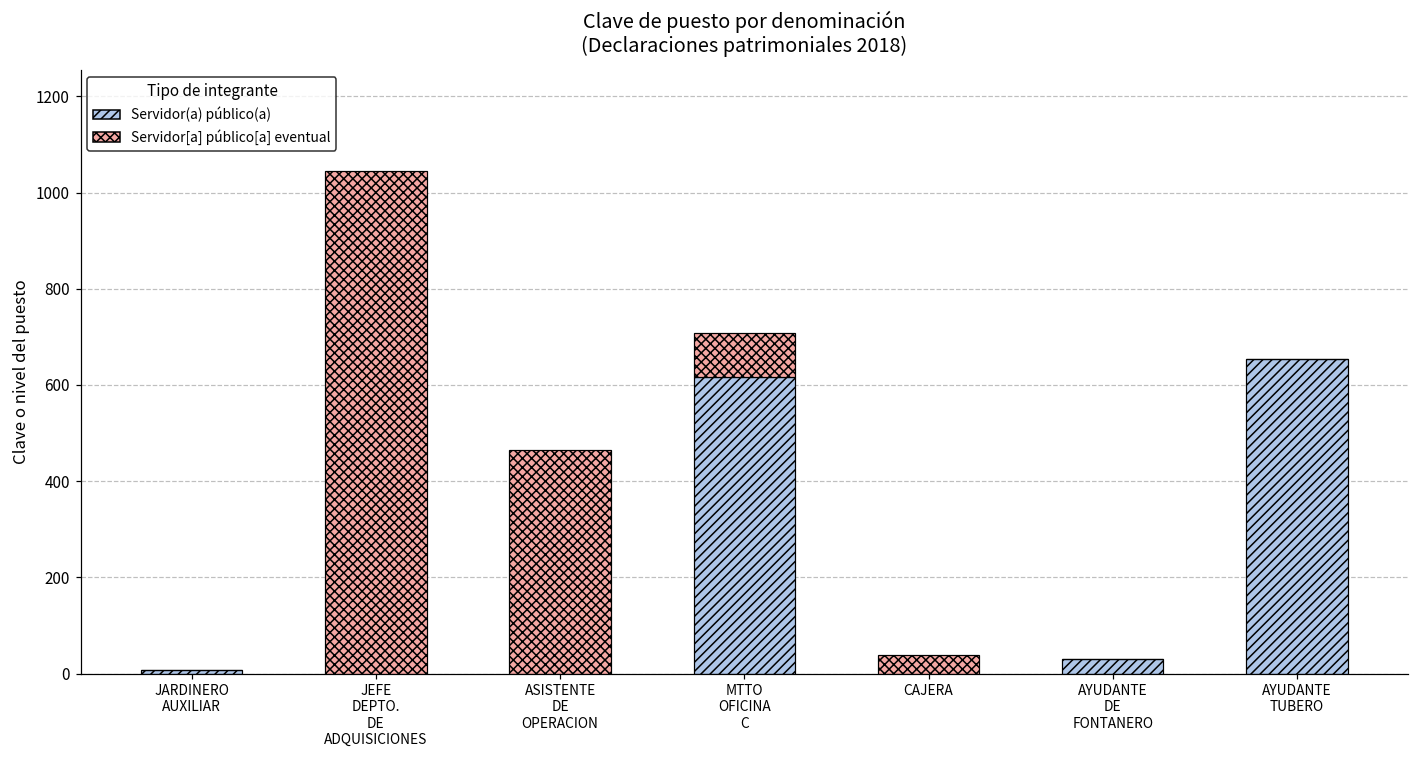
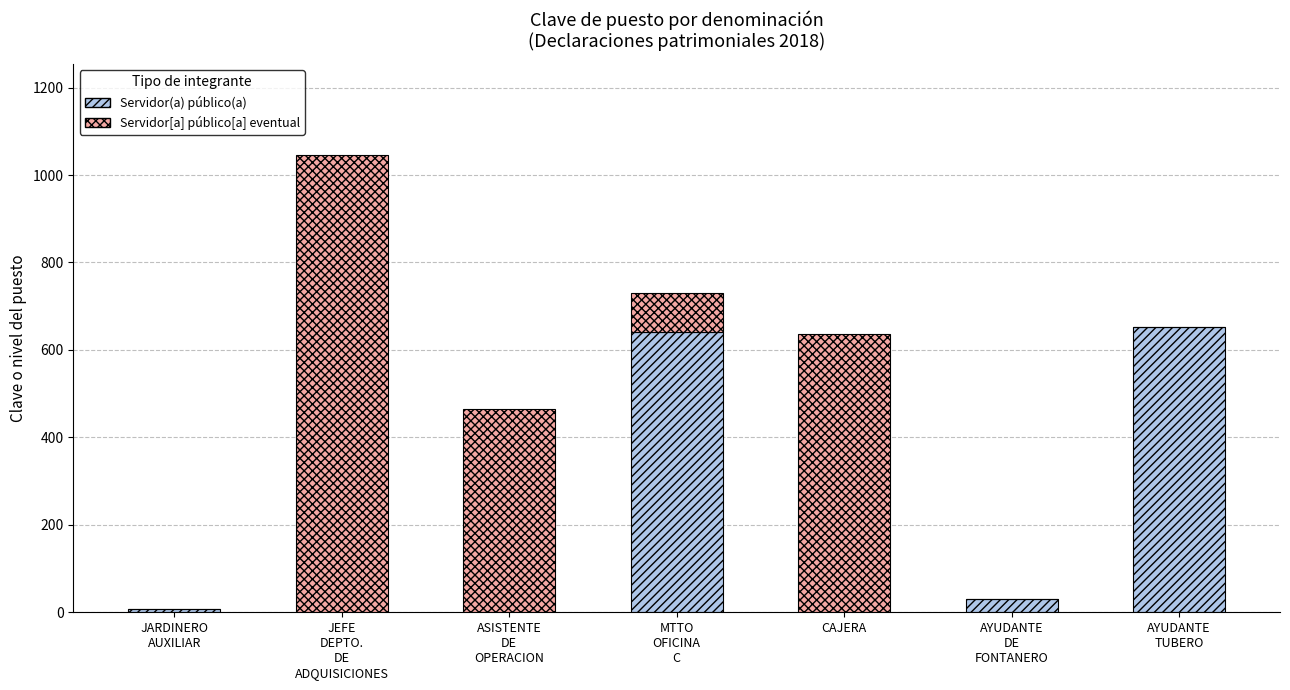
Servidor(a) público(a), MTTO OFICINA C: 620 -> 640
Servidor[a] público[a] eventual, CAJERA: 40 -> 640
